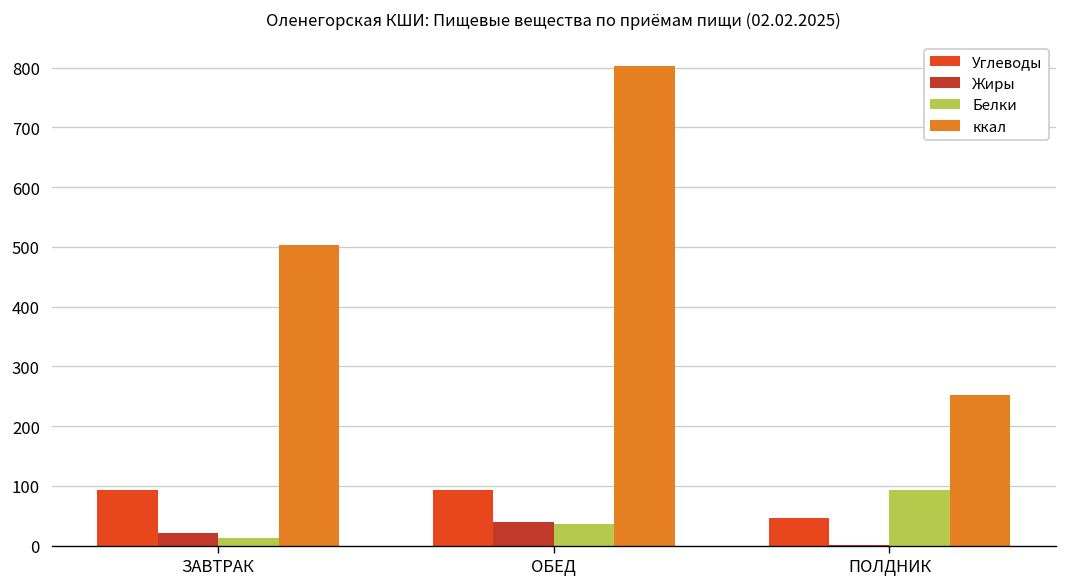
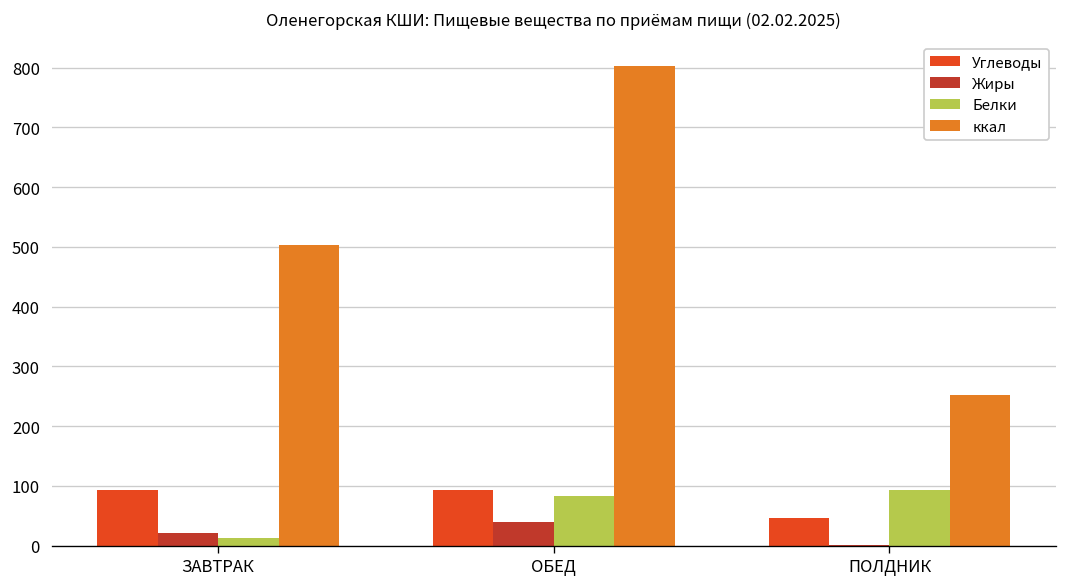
Белки, ОБЕД: 40 -> 80
